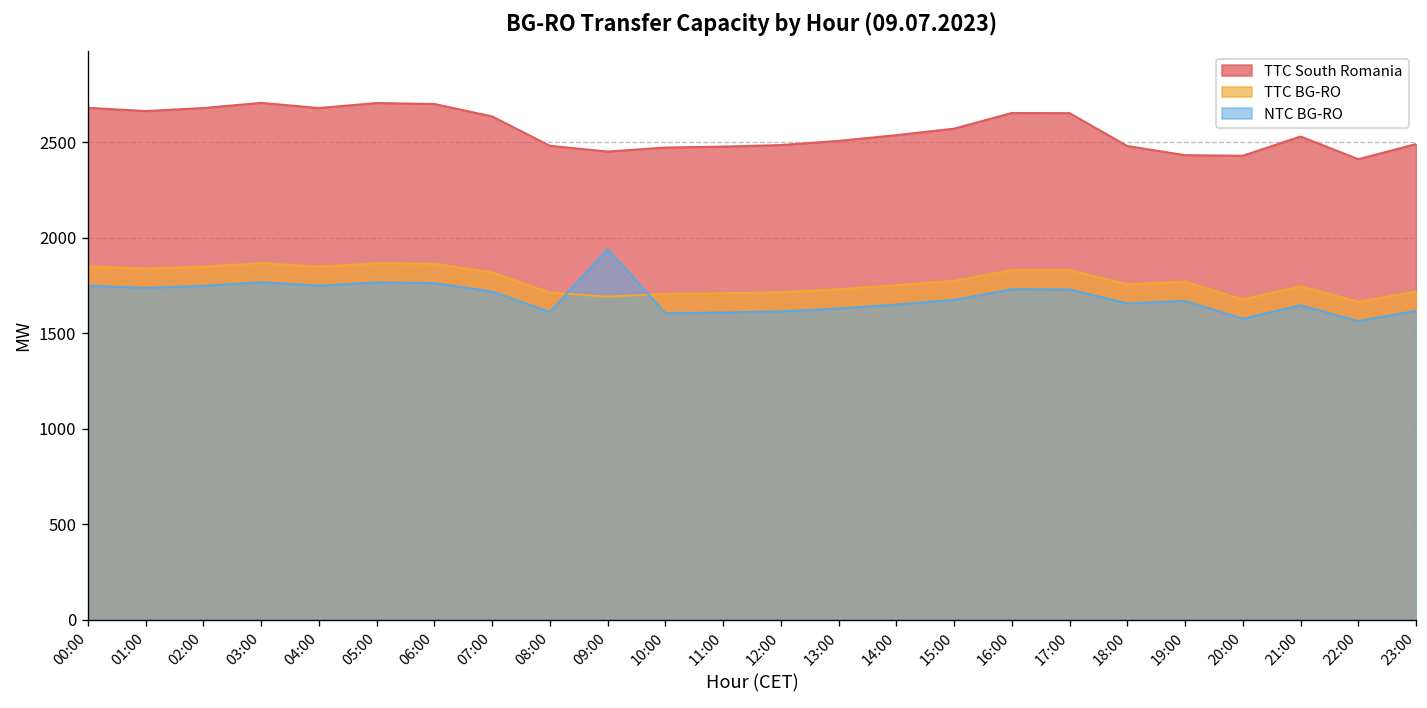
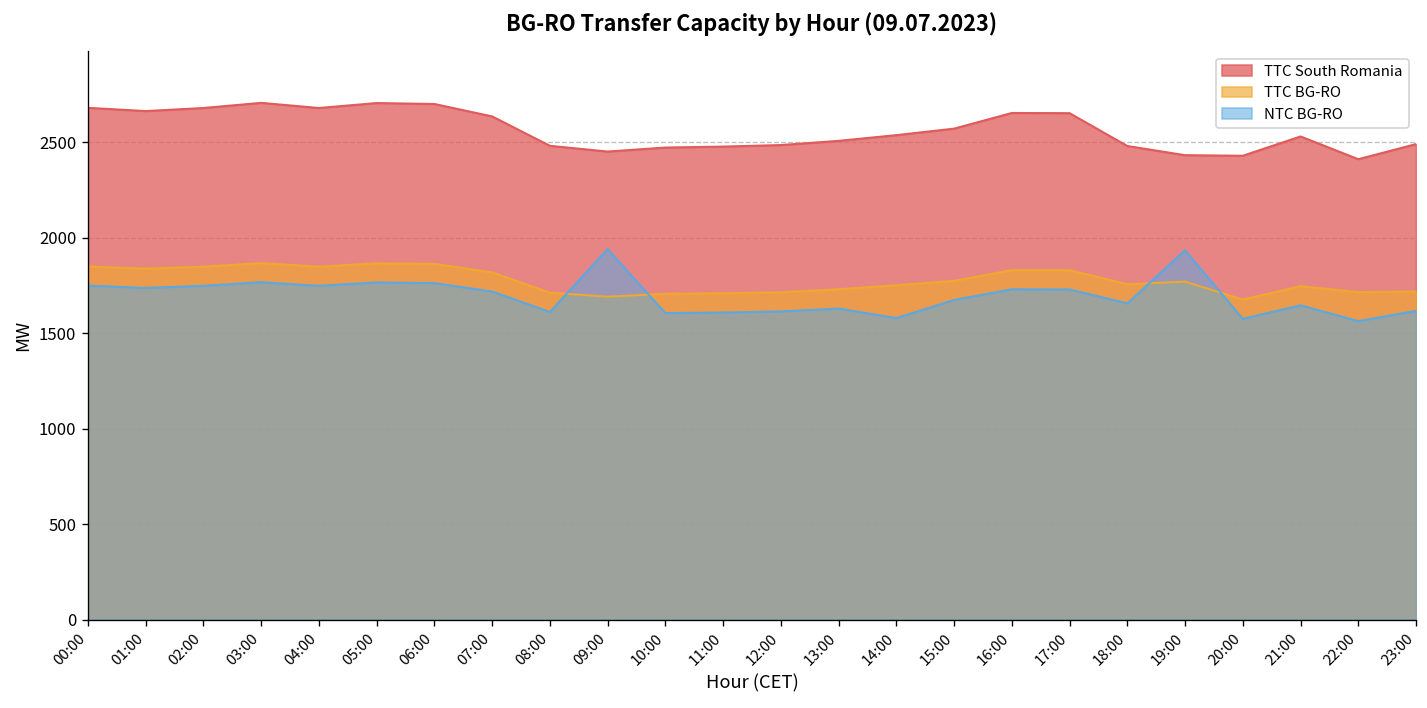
NTC BG-RO, 14:00: 1650 -> 1580
NTC BG-RO, 19:00: 1670 -> 1930
TTC BG-RO, 22:00: 1660 -> 1720
